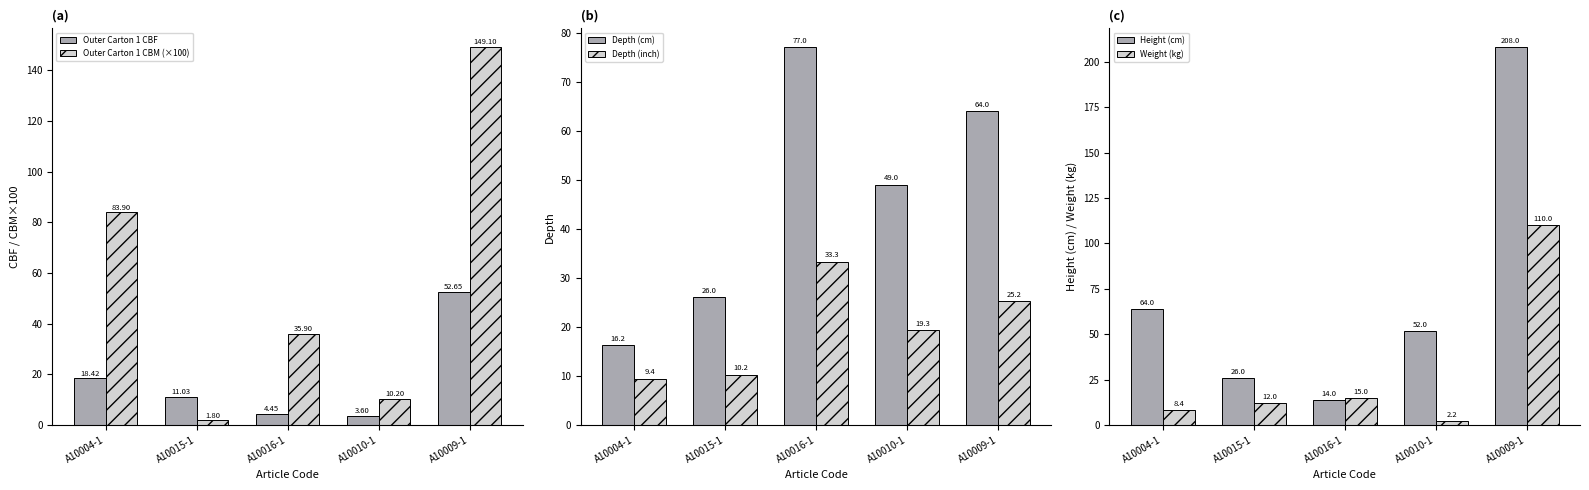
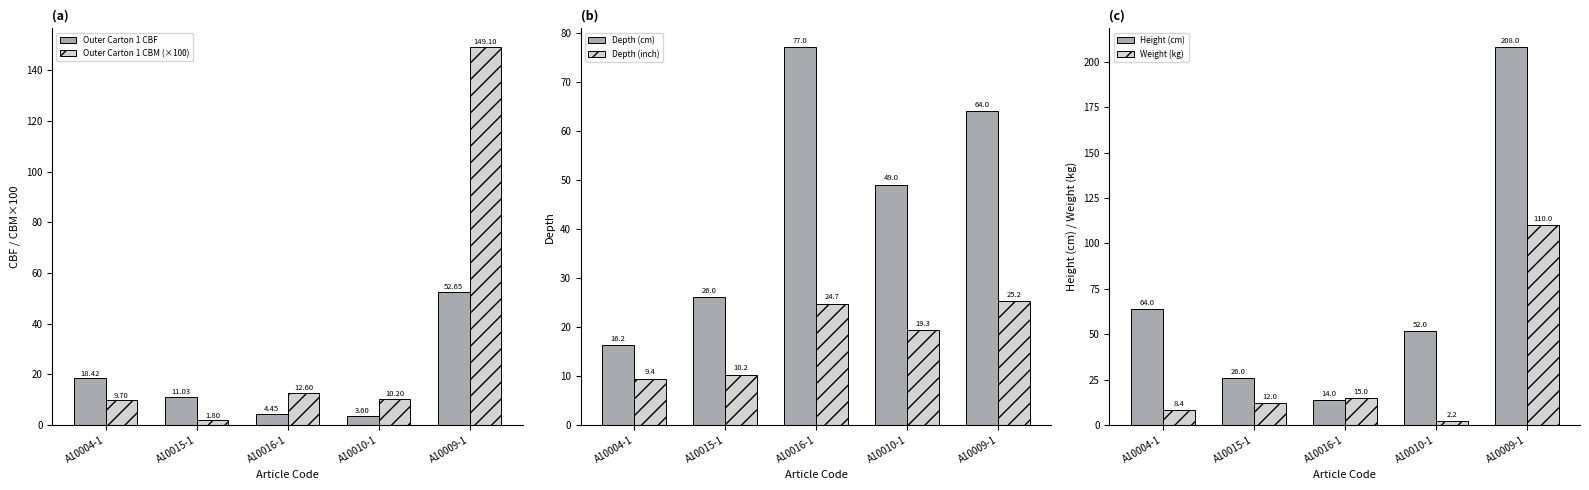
(a), Outer Carton 1 CBM (×100), A10004-1: 83.90 -> 9.70
(a), Outer Carton 1 CBM (×100), A10016-1: 35.90 -> 12.60
(b), Depth (inch), A10016-1: 33.3 -> 24.7
